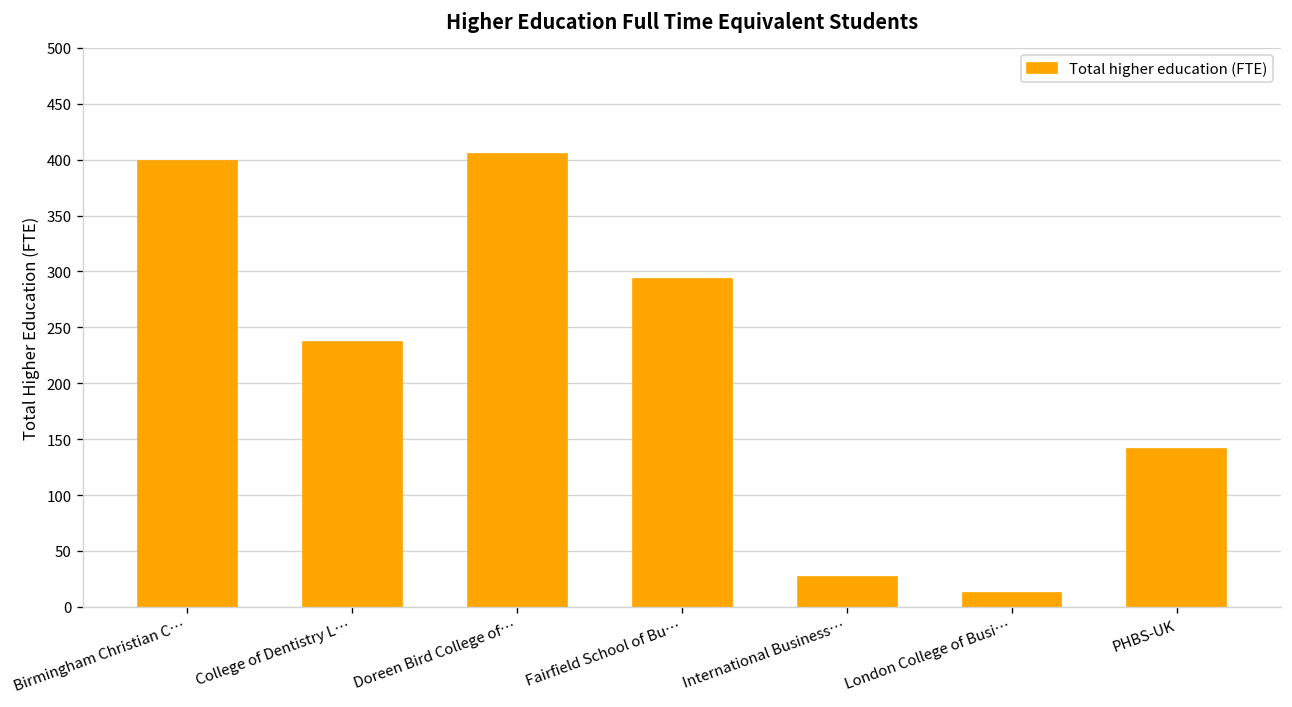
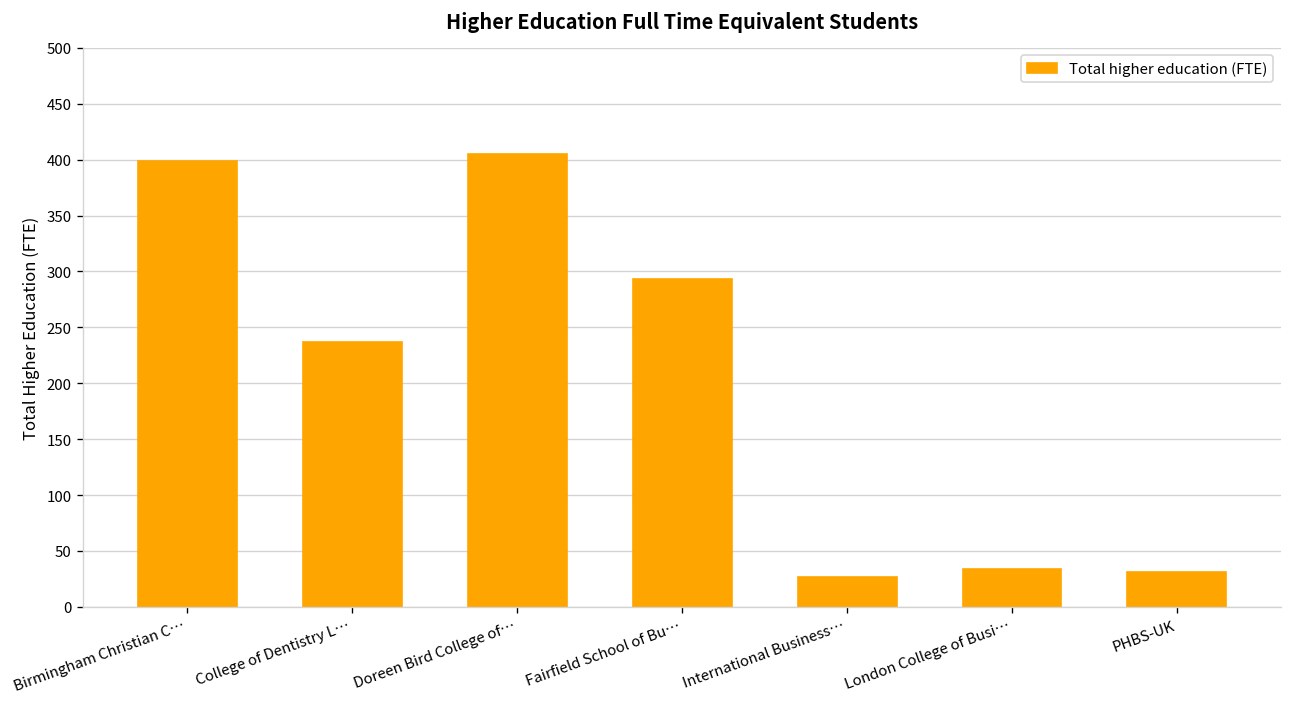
London College of Busi…: 10 -> 30
PHBS-UK: 140 -> 30
